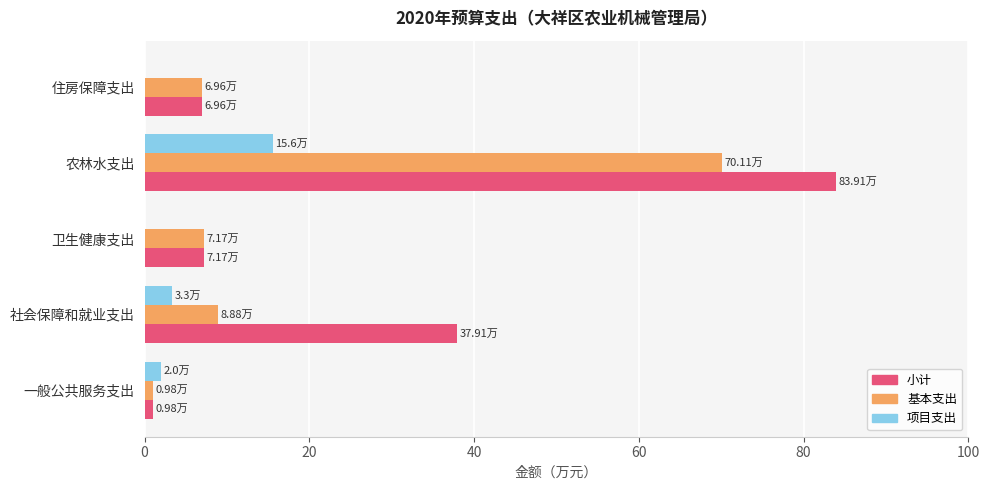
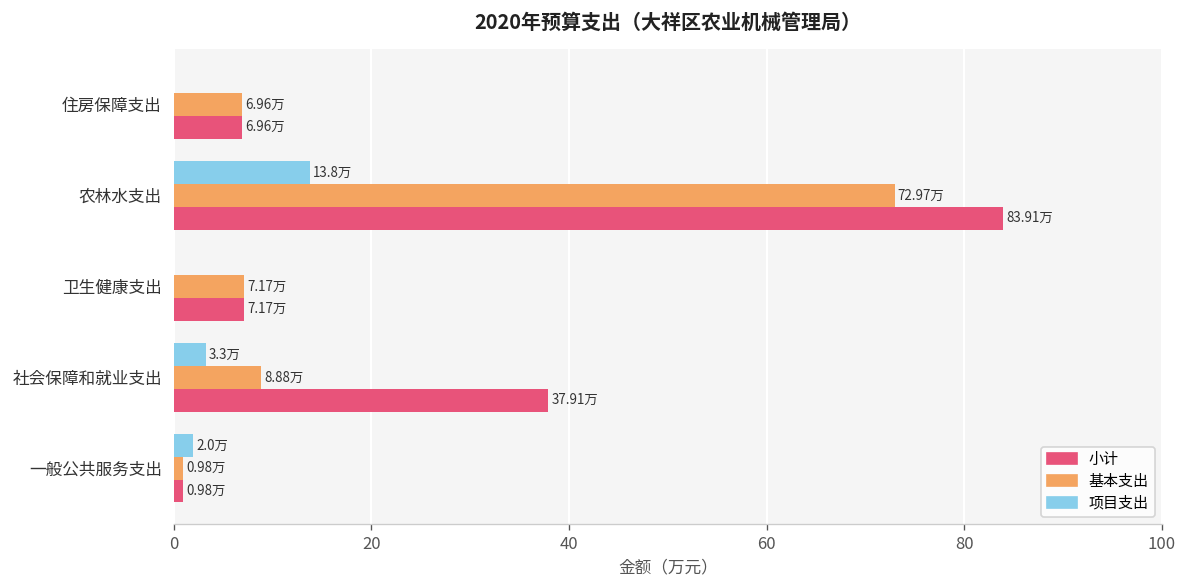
项目支出, 农林水支出: 15.6万 -> 13.8万
基本支出, 农林水支出: 70.11万 -> 72.97万
